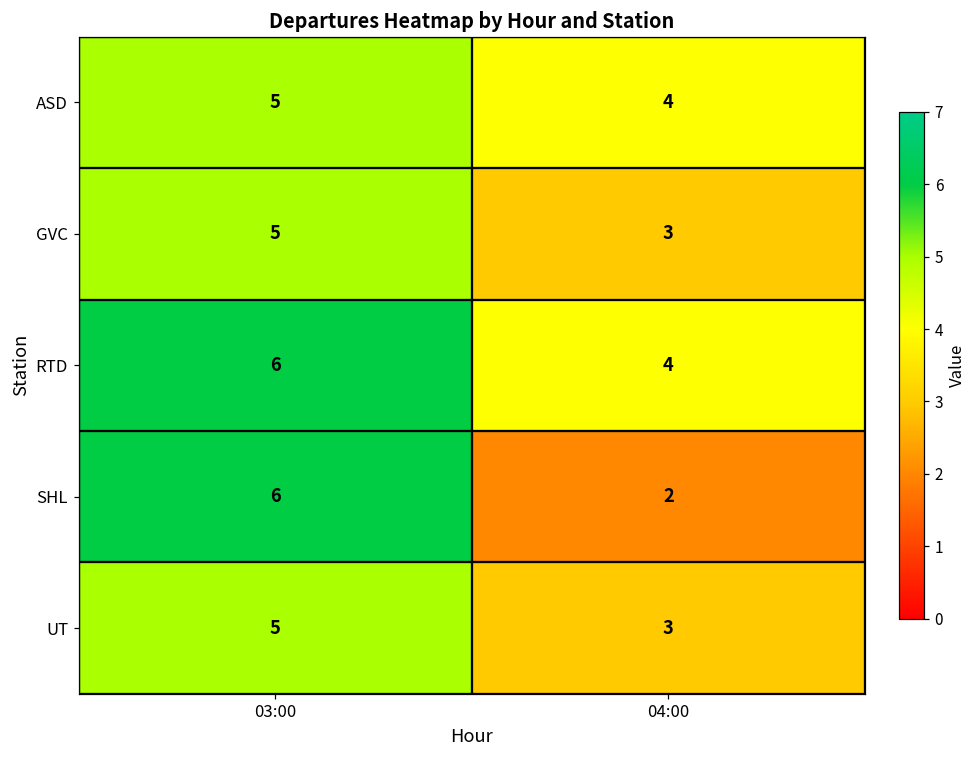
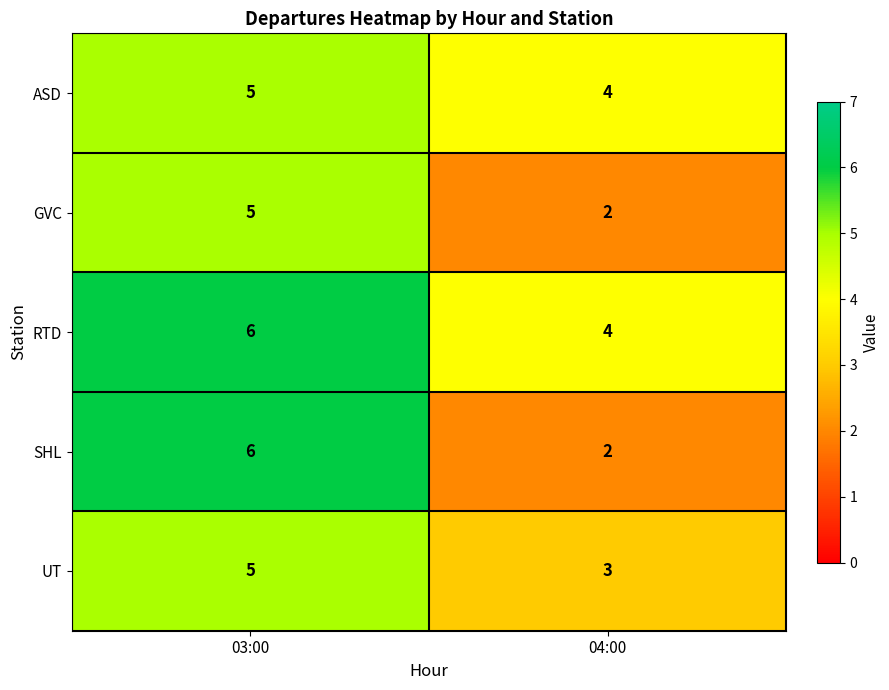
GVC, 04:00: 3 -> 2
